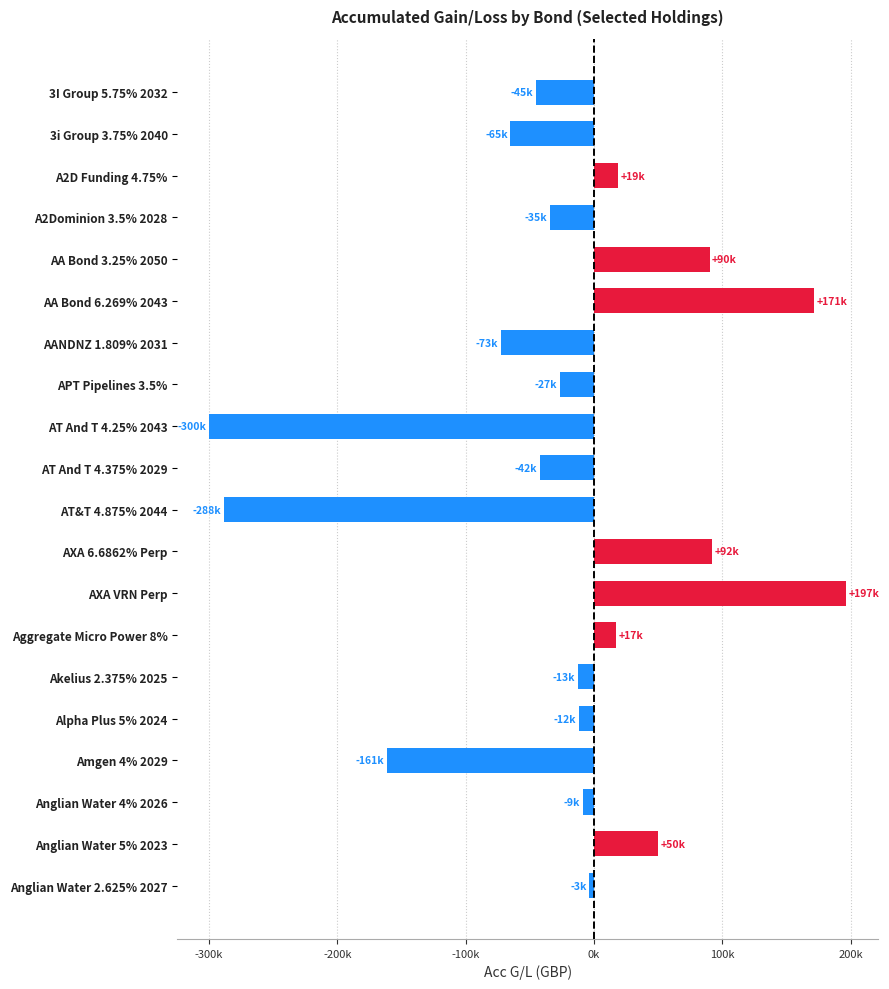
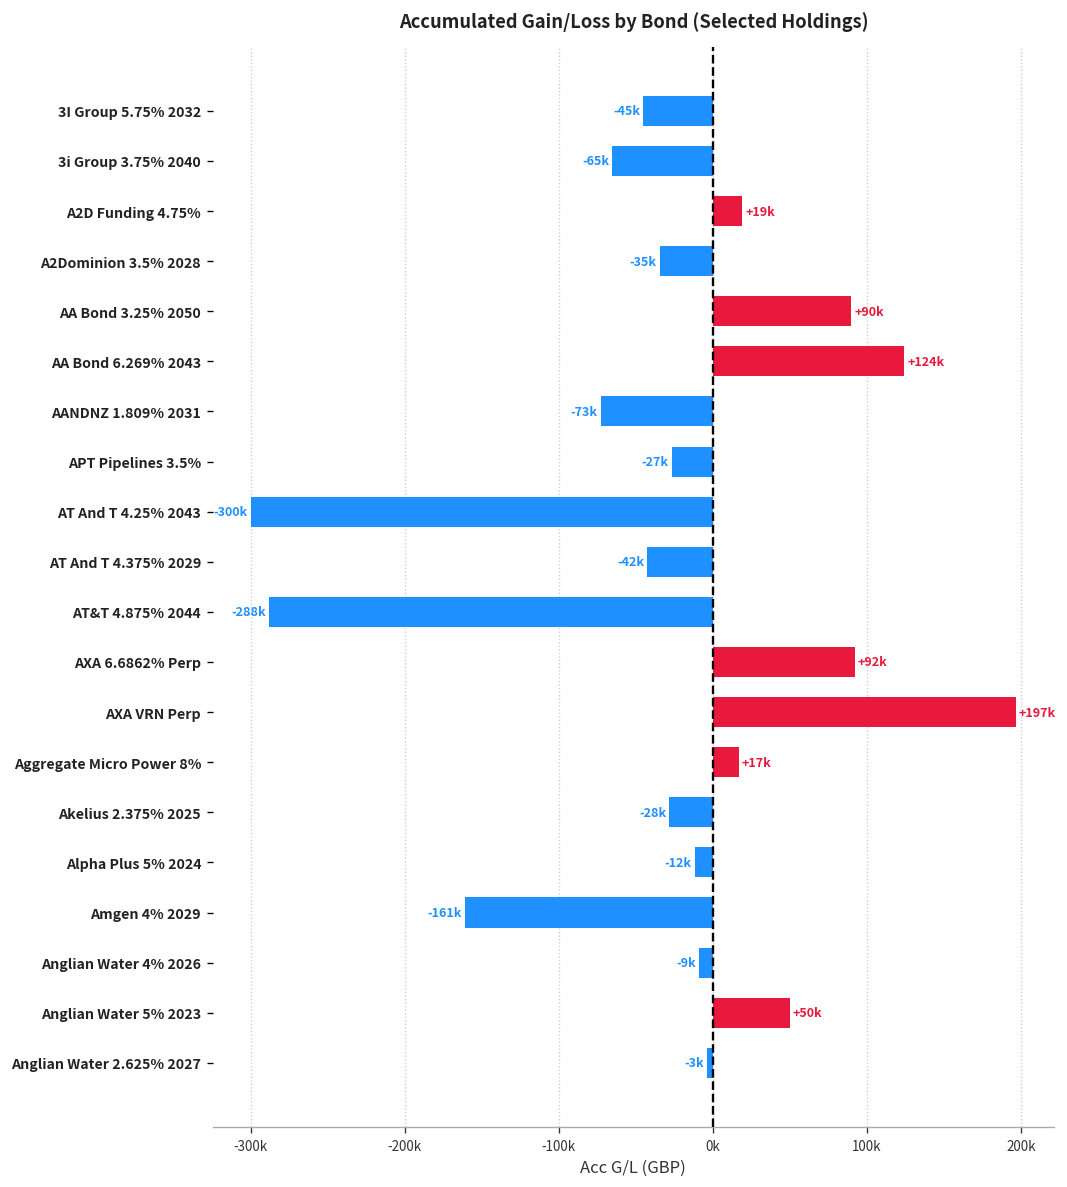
AA Bond 6.269% 2043: +171k -> +124k
Akelius 2.375% 2025: -13k -> -28k
